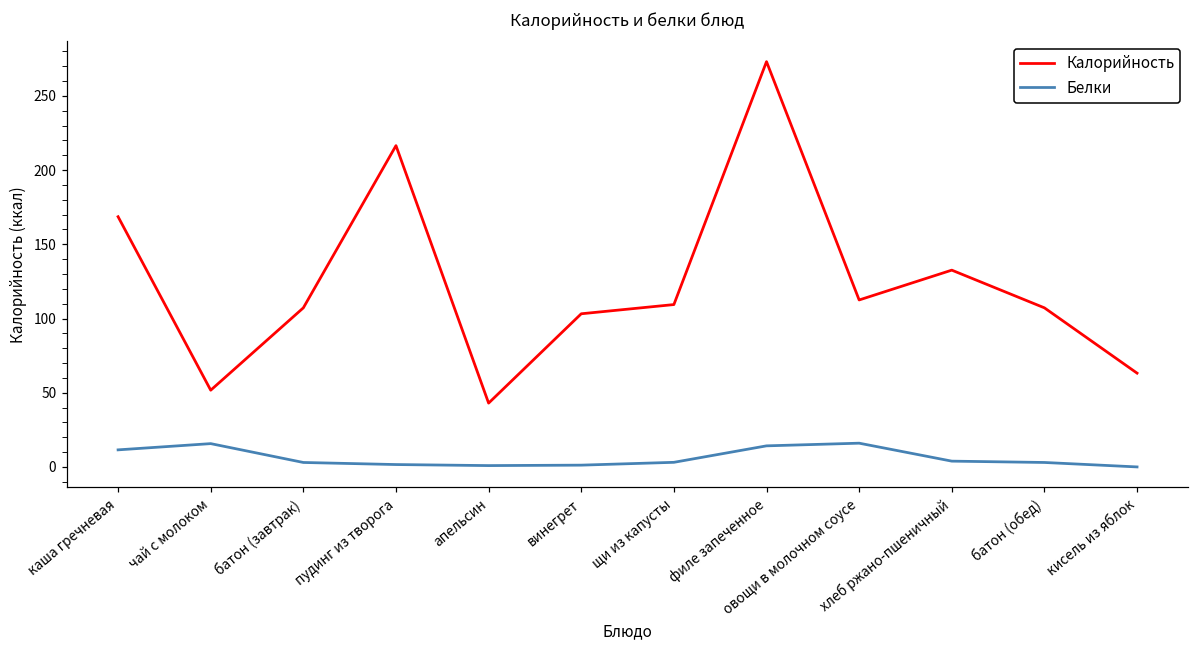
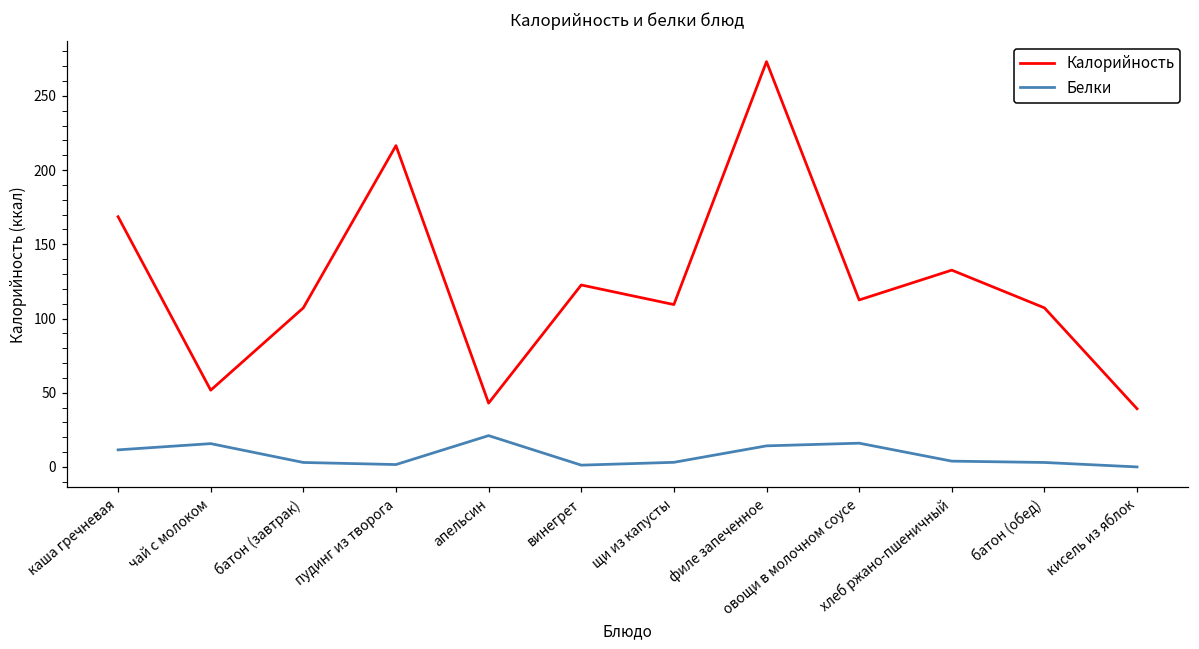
Белки, апельсин: 1 -> 21
Калорийность, винегрет: 103 -> 123
Калорийность, кисель из яблок: 63 -> 39
